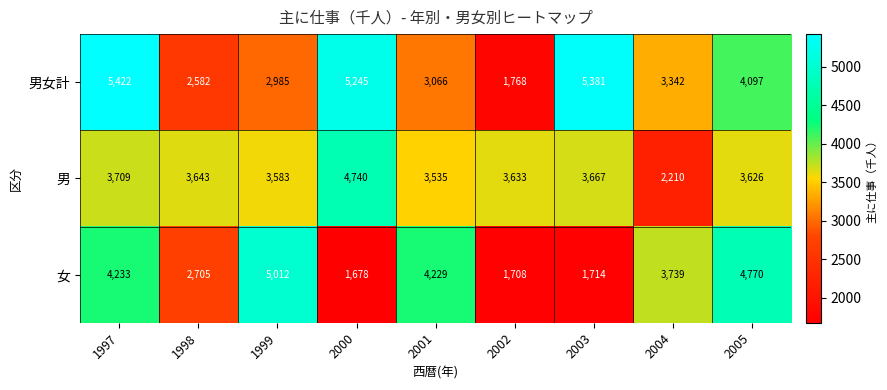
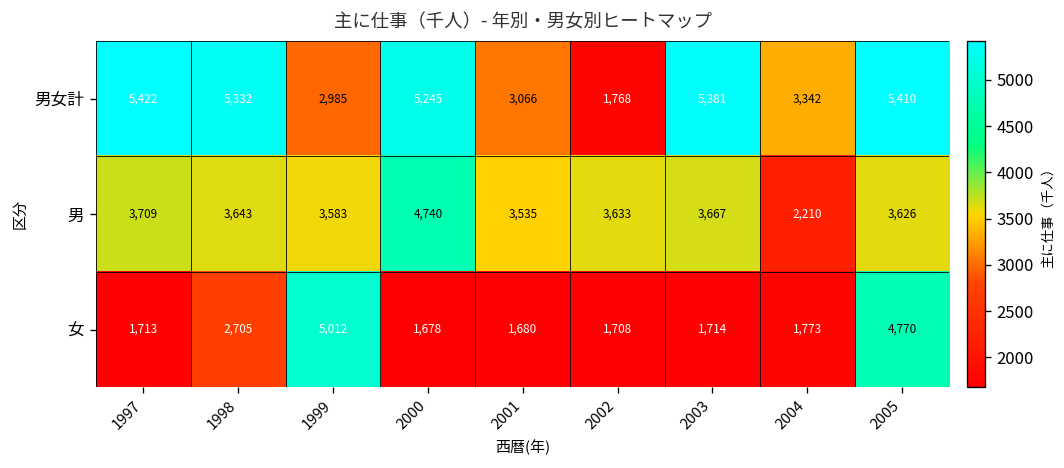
男女計, 1998: 2,582 -> 5,332
男女計, 2005: 4,097 -> 5,410
女, 1997: 4,233 -> 1,713
女, 2001: 4,229 -> 1,680
女, 2004: 3,739 -> 1,773
